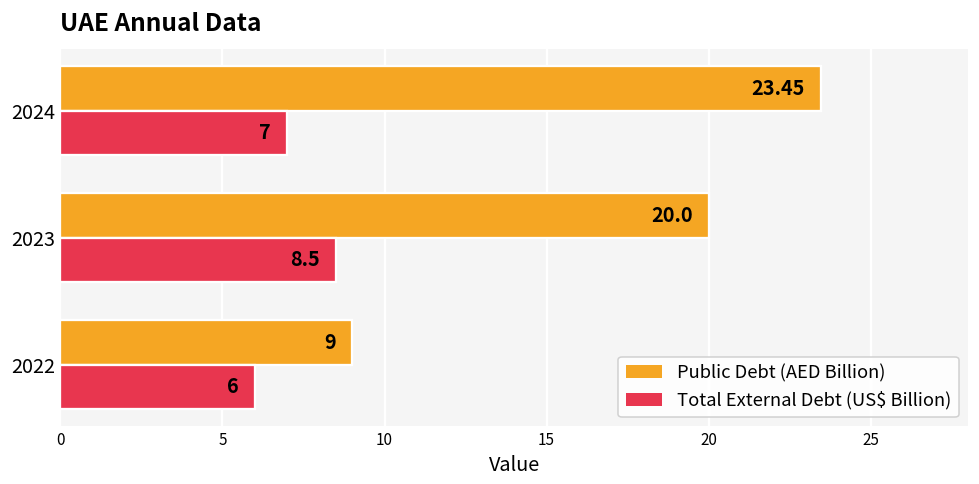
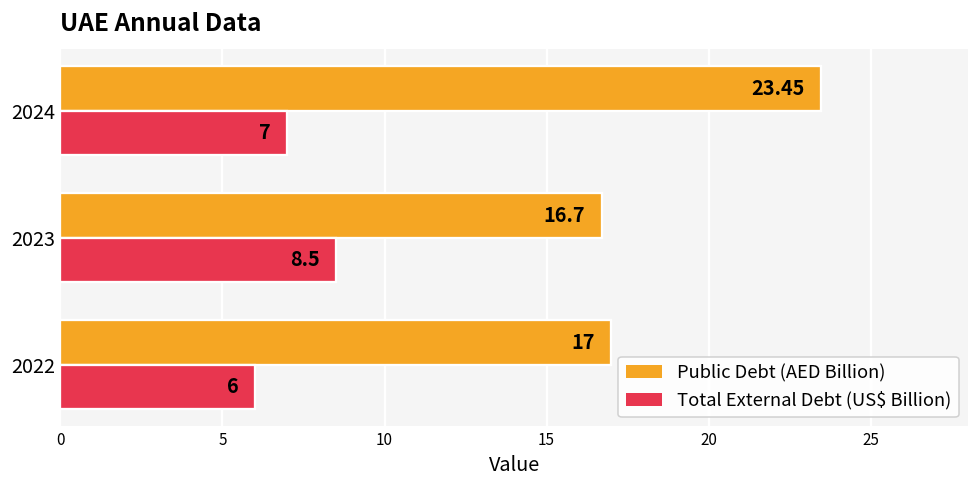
Public Debt (AED Billion), 2023: 20.0 -> 16.7
Public Debt (AED Billion), 2022: 9 -> 17
